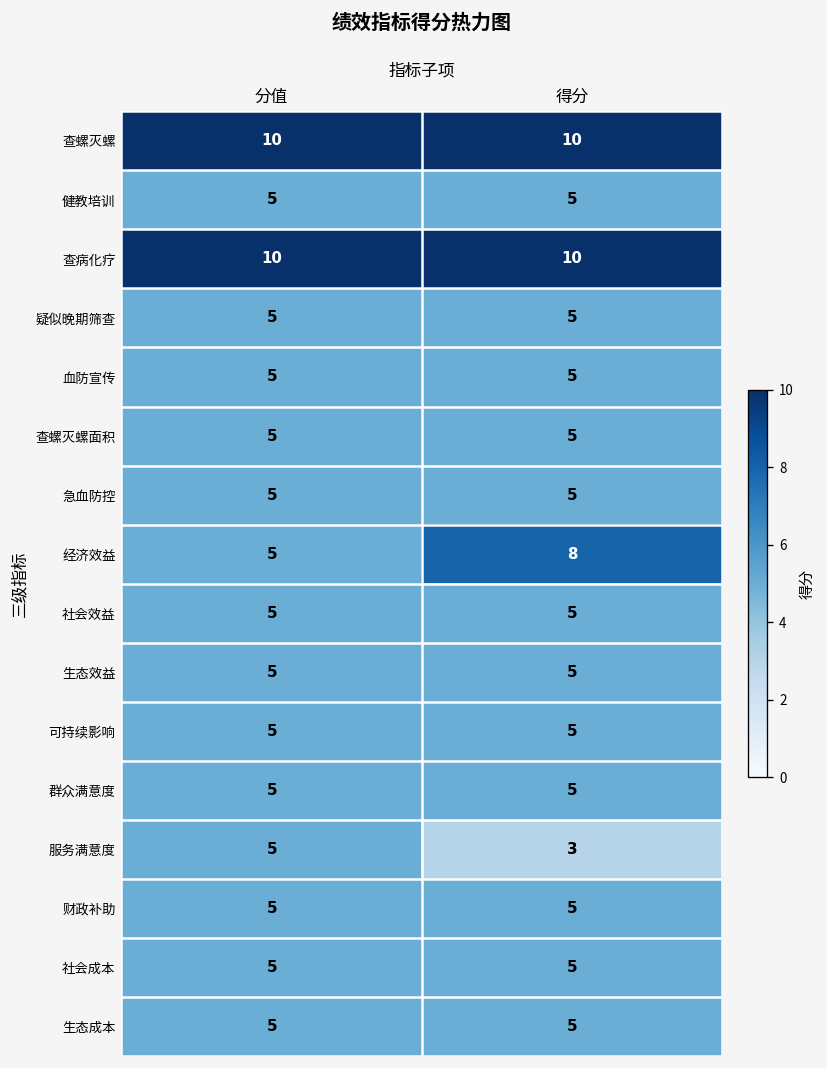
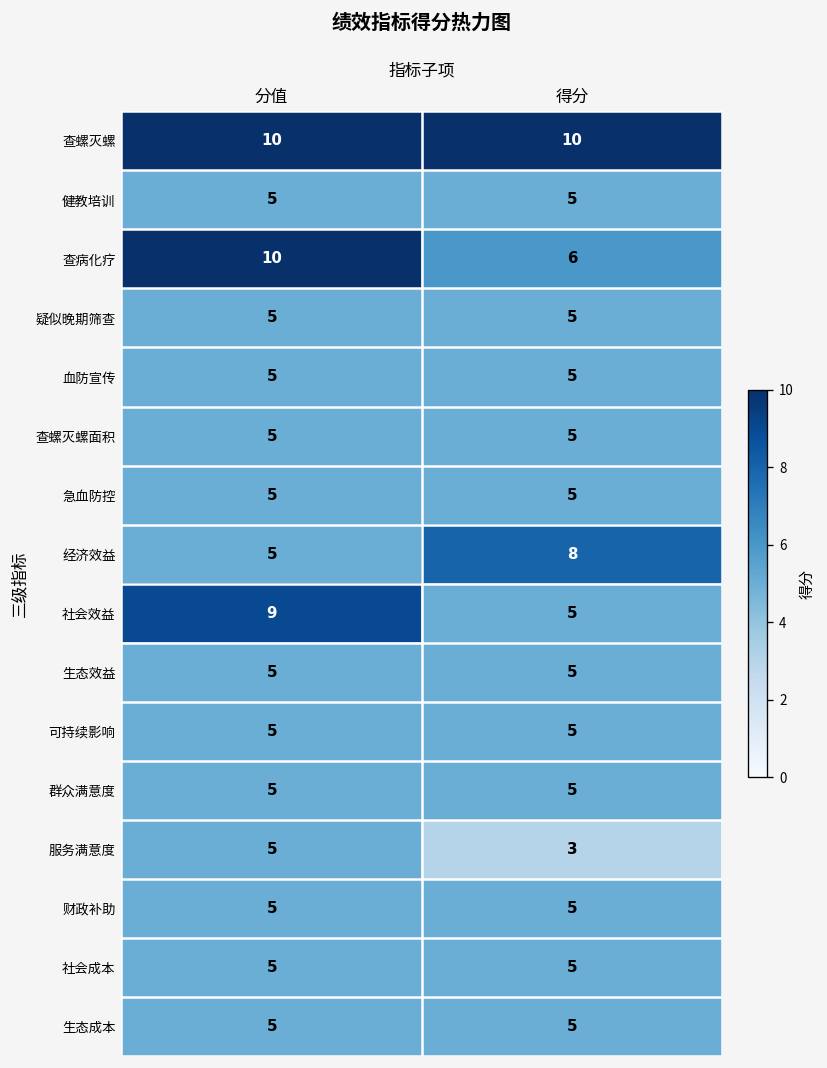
查病化疗, 得分: 10 -> 6
社会效益, 分值: 5 -> 9
